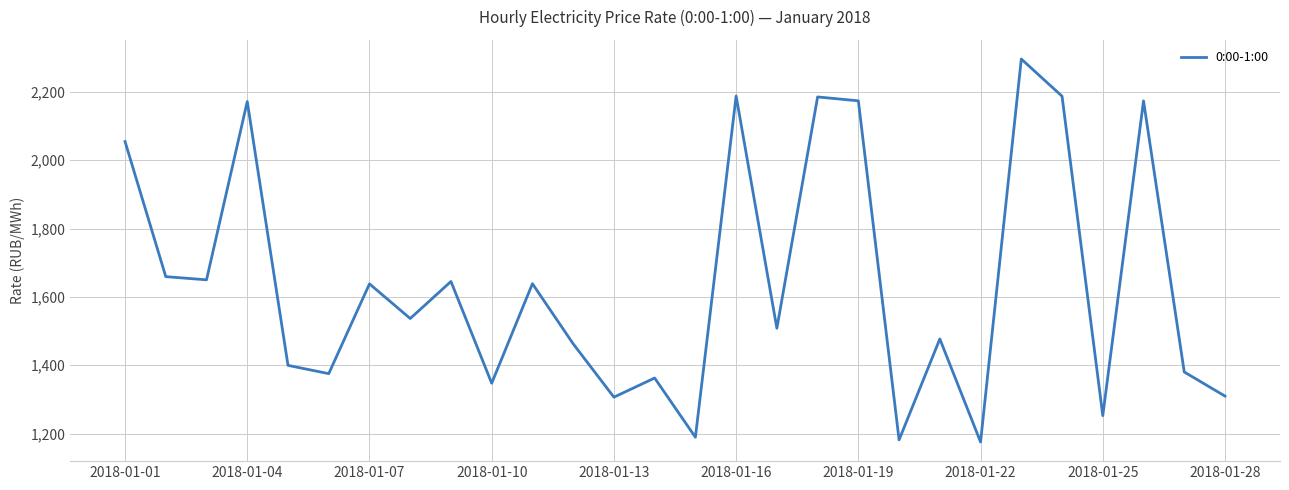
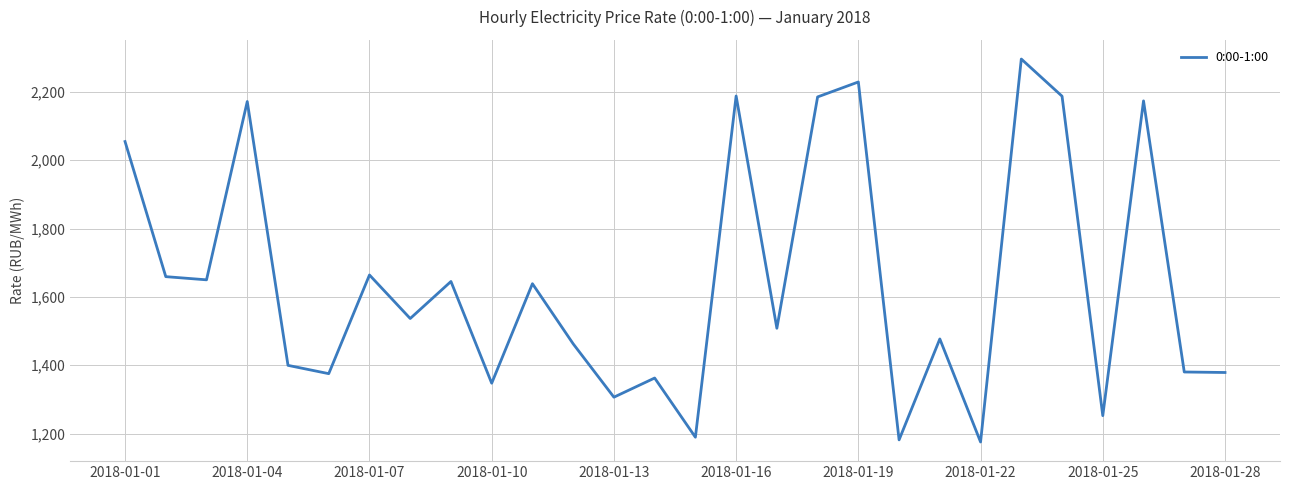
2018-01-07: 1,640 -> 1,660
2018-01-19: 2,170 -> 2,230
2018-01-28: 1,310 -> 1,380
